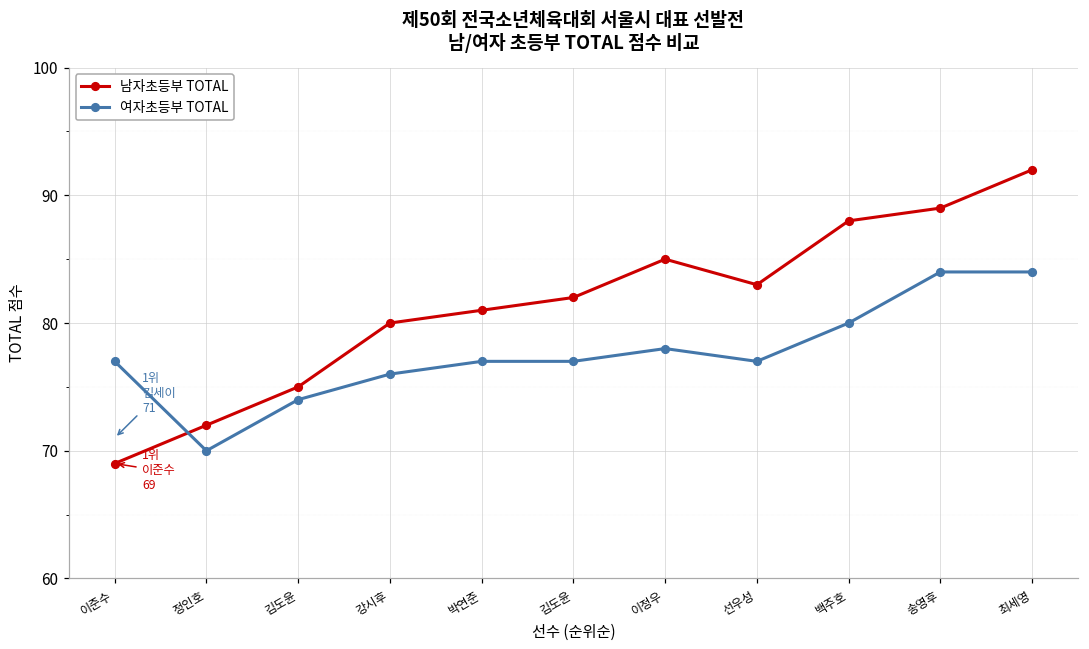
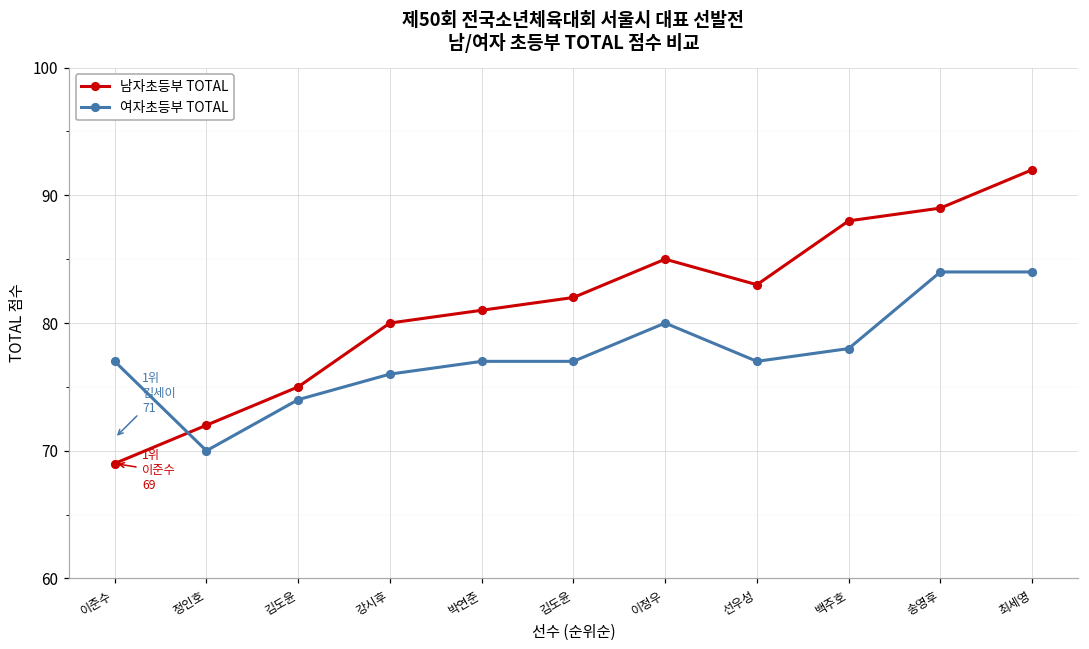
여자초등부 TOTAL, 이정우: 78 -> 80
여자초등부 TOTAL, 백주호: 80 -> 78
